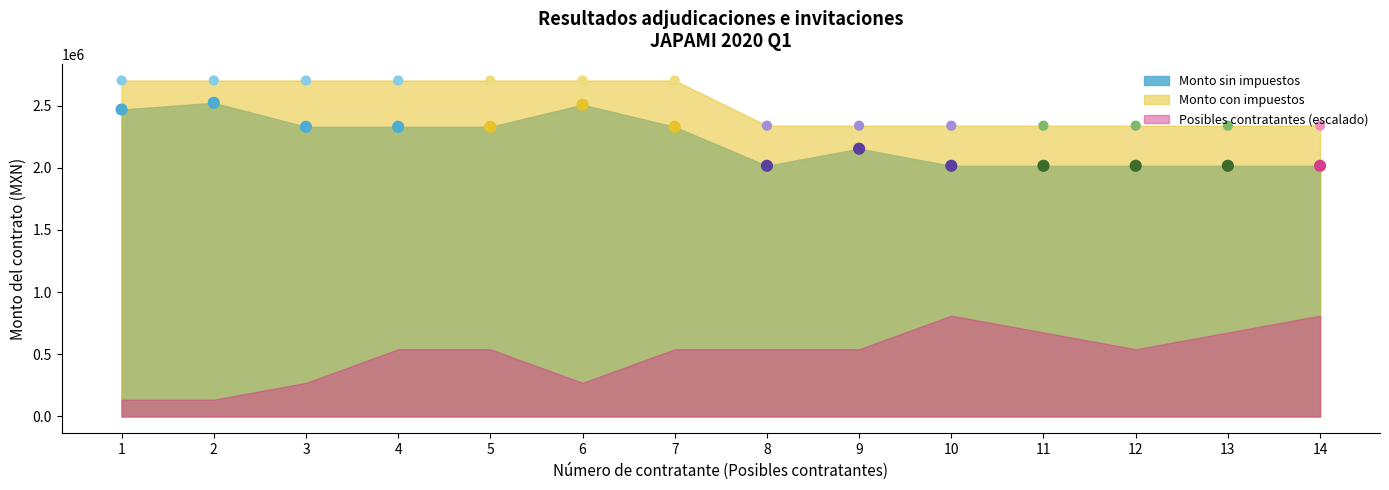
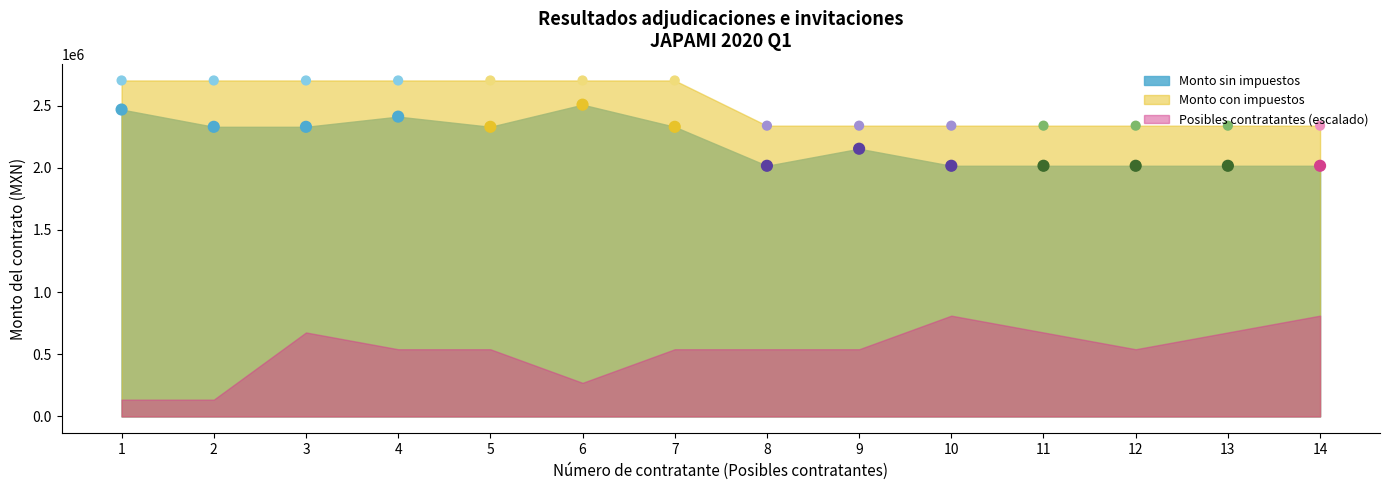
Monto sin impuestos, 2: 2520000 -> 2330000
Posibles contratantes (escalado), 3: 270000 -> 680000
Monto sin impuestos, 4: 2330000 -> 2410000
